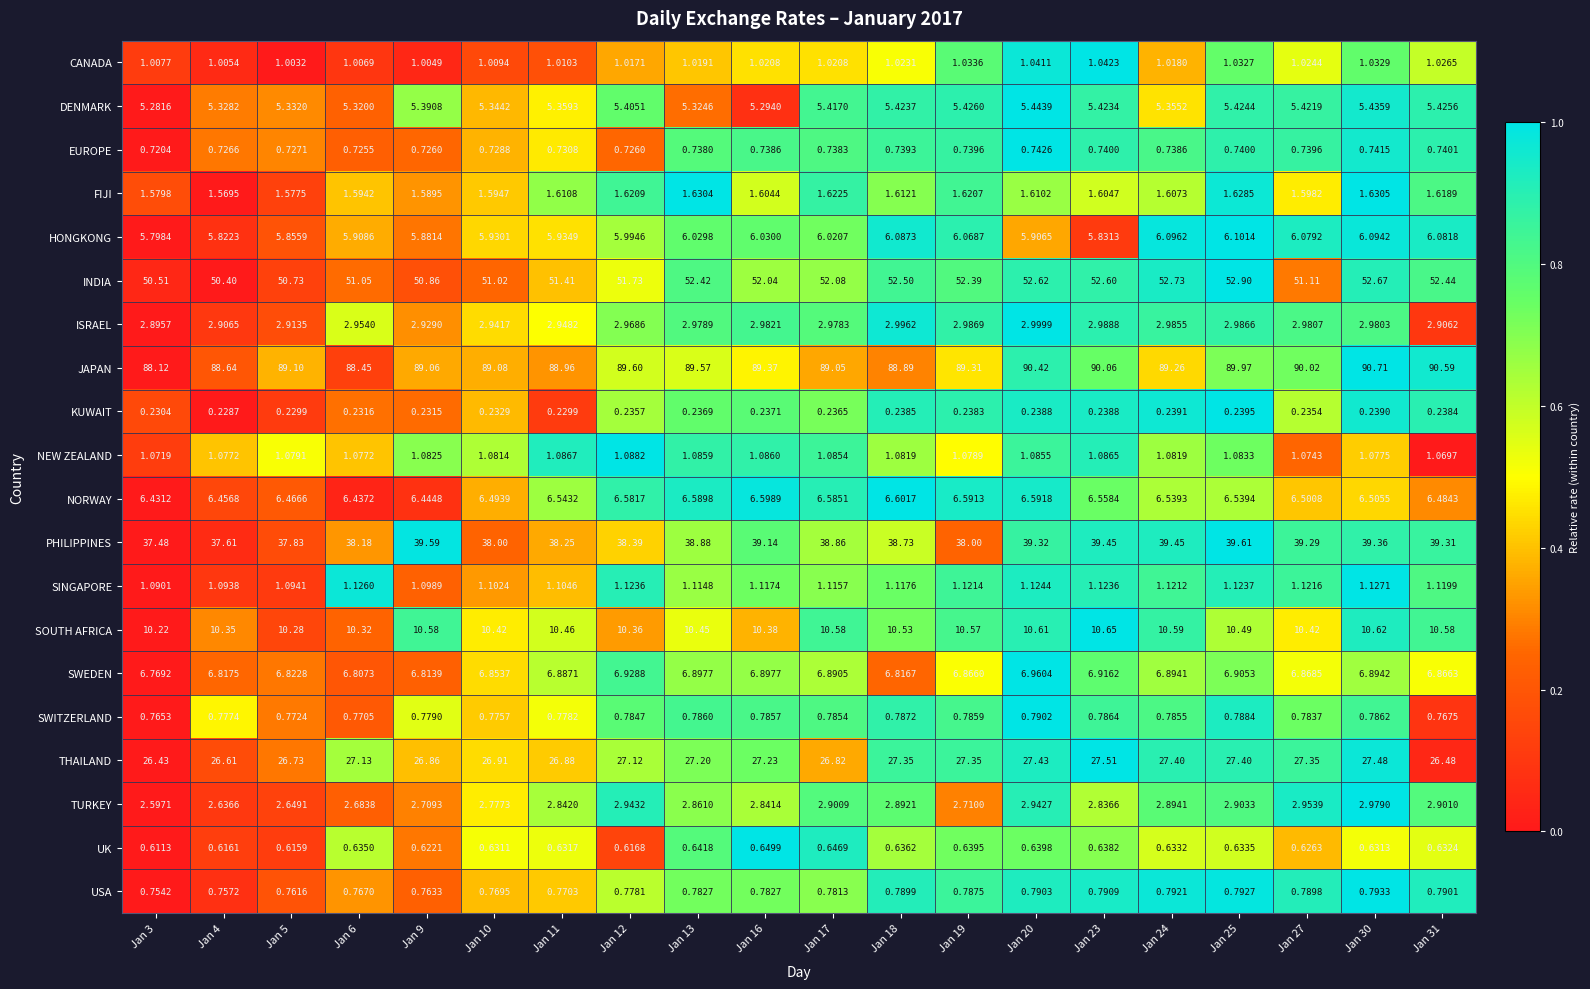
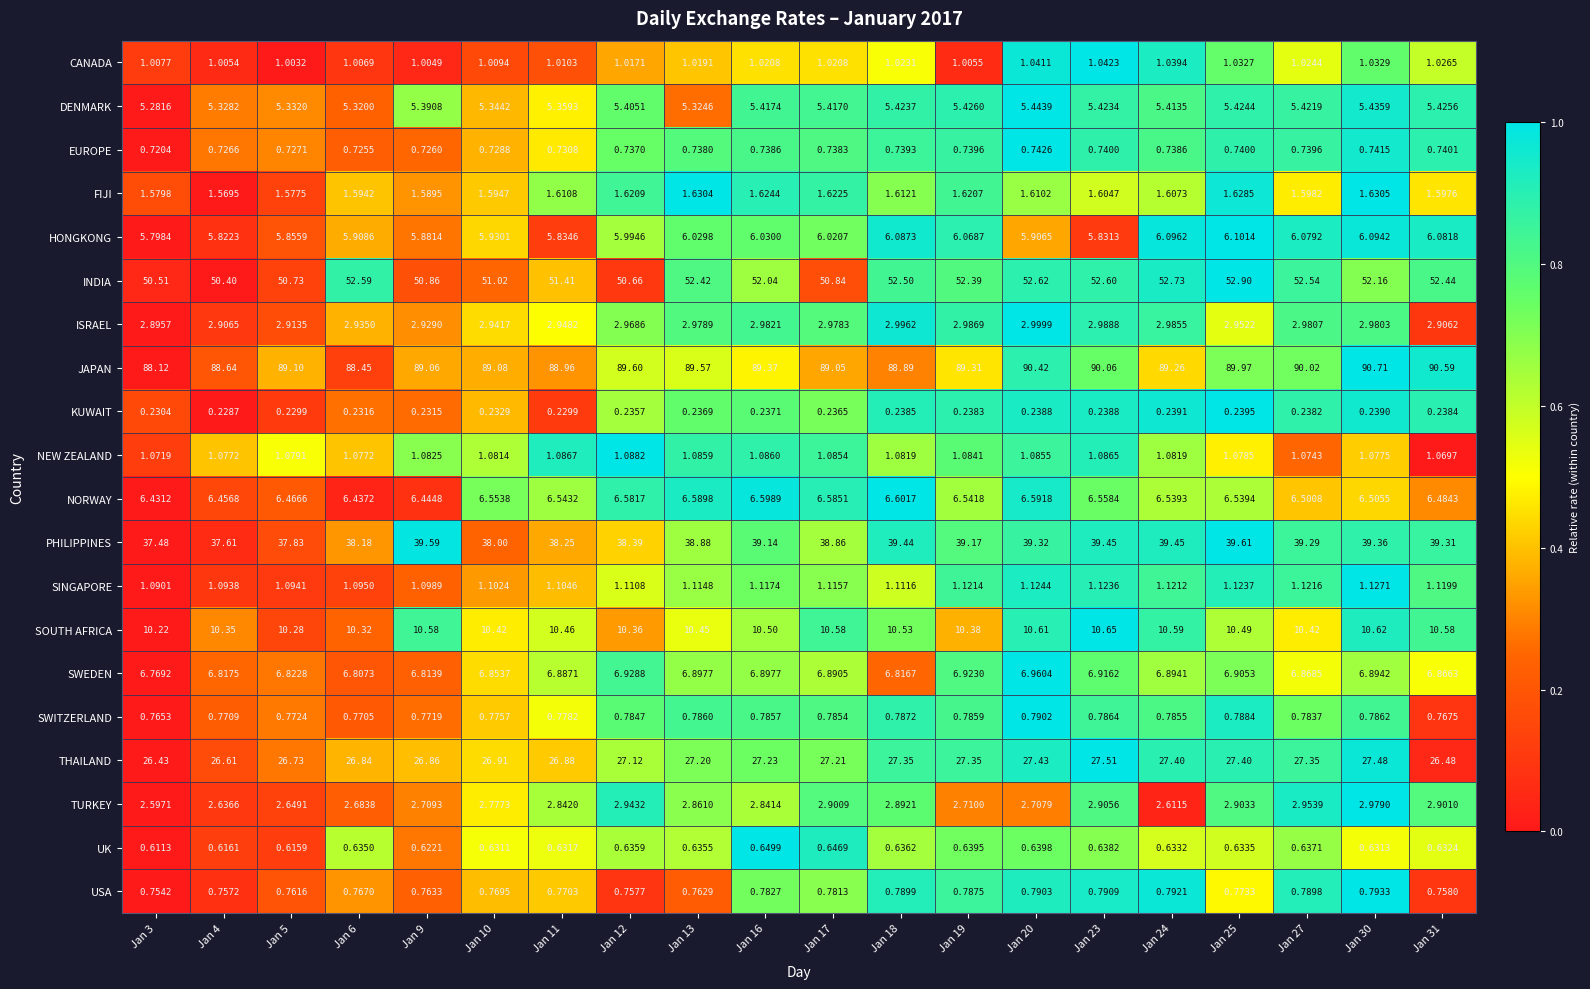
CANADA, Jan 19: 1.0336 -> 1.0055
CANADA, Jan 24: 1.0180 -> 1.0394
DENMARK, Jan 16: 5.2940 -> 5.4174
DENMARK, Jan 24: 5.3552 -> 5.4135
EUROPE, Jan 12: 0.7260 -> 0.7370
FIJI, Jan 16: 1.6044 -> 1.6244
FIJI, Jan 31: 1.6189 -> 1.5976
HONGKONG, Jan 11: 5.9349 -> 5.8346
INDIA, Jan 6: 51.05 -> 52.59
INDIA, Jan 12: 51.73 -> 50.66
INDIA, Jan 17: 52.08 -> 50.84
INDIA, Jan 27: 51.11 -> 52.54
INDIA, Jan 30: 52.67 -> 52.16
ISRAEL, Jan 6: 2.9540 -> 2.9350
ISRAEL, Jan 25: 2.9866 -> 2.9522
KUWAIT, Jan 27: 0.2354 -> 0.2382
NEW ZEALAND, Jan 19: 1.0789 -> 1.0841
NEW ZEALAND, Jan 25: 1.0833 -> 1.0785
NORWAY, Jan 10: 6.4939 -> 6.5538
NORWAY, Jan 19: 6.5913 -> 6.5418
PHILIPPINES, Jan 18: 38.73 -> 39.44
PHILIPPINES, Jan 19: 38.00 -> 39.17
SINGAPORE, Jan 6: 1.1260 -> 1.0950
SINGAPORE, Jan 12: 1.1236 -> 1.1108
SINGAPORE, Jan 18: 1.1176 -> 1.1116
SOUTH AFRICA, Jan 16: 10.38 -> 10.50
SOUTH AFRICA, Jan 19: 10.57 -> 10.38
SWEDEN, Jan 19: 6.8660 -> 6.9230
SWITZERLAND, Jan 4: 0.7774 -> 0.7709
SWITZERLAND, Jan 9: 0.7790 -> 0.7719
THAILAND, Jan 6: 27.13 -> 26.84
THAILAND, Jan 17: 26.82 -> 27.21
TURKEY, Jan 20: 2.9427 -> 2.7079
TURKEY, Jan 23: 2.8366 -> 2.9056
TURKEY, Jan 24: 2.8941 -> 2.6115
UK, Jan 12: 0.6168 -> 0.6359
UK, Jan 13: 0.6418 -> 0.6355
UK, Jan 27: 0.6263 -> 0.6371
USA, Jan 12: 0.7781 -> 0.7577
USA, Jan 13: 0.7827 -> 0.7629
USA, Jan 25: 0.7927 -> 0.7733
USA, Jan 31: 0.7901 -> 0.7580
